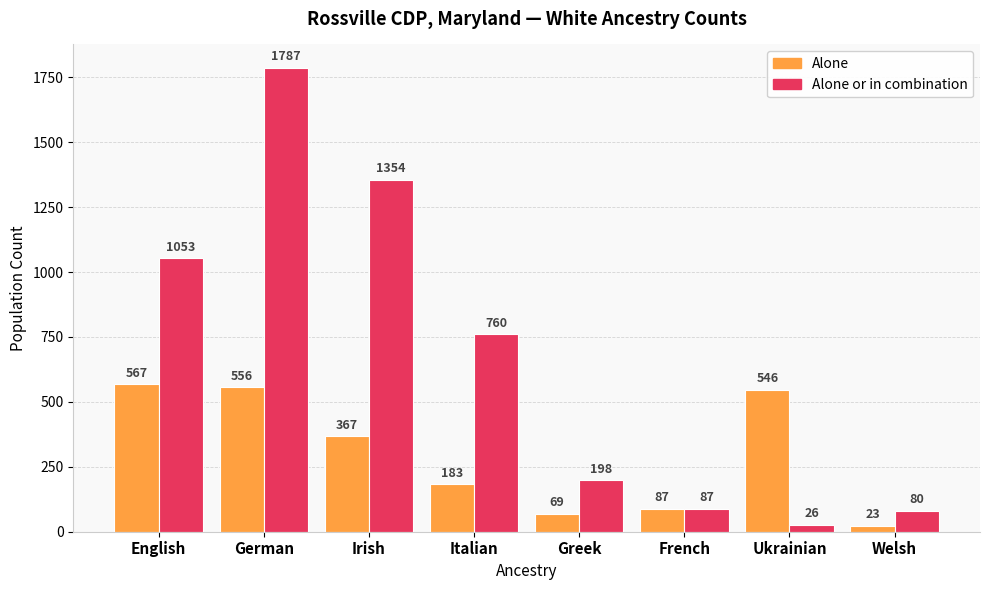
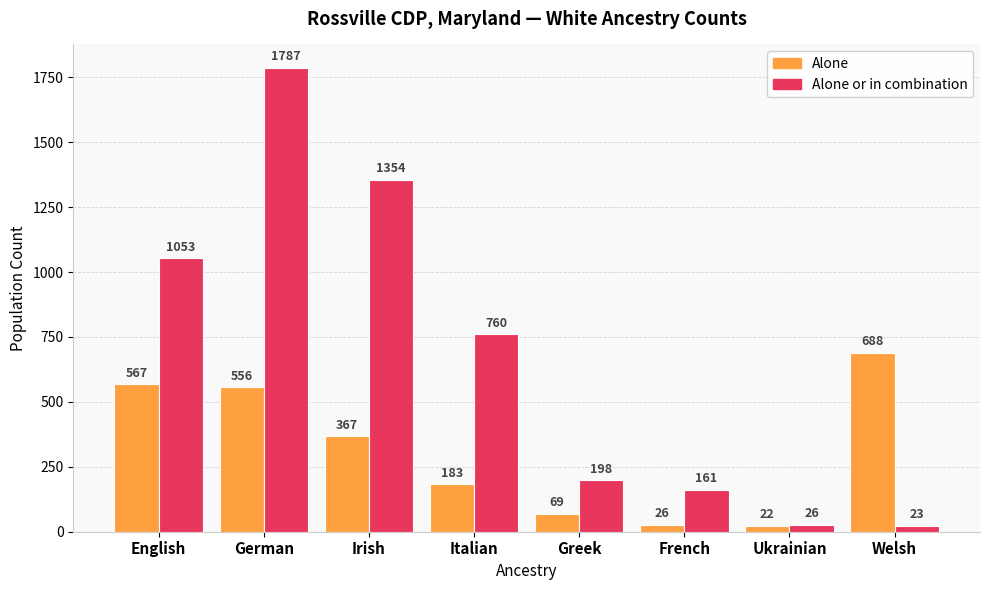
Alone, French: 87 -> 26
Alone or in combination, French: 87 -> 161
Alone, Ukrainian: 546 -> 22
Alone, Welsh: 23 -> 688
Alone or in combination, Welsh: 80 -> 23
